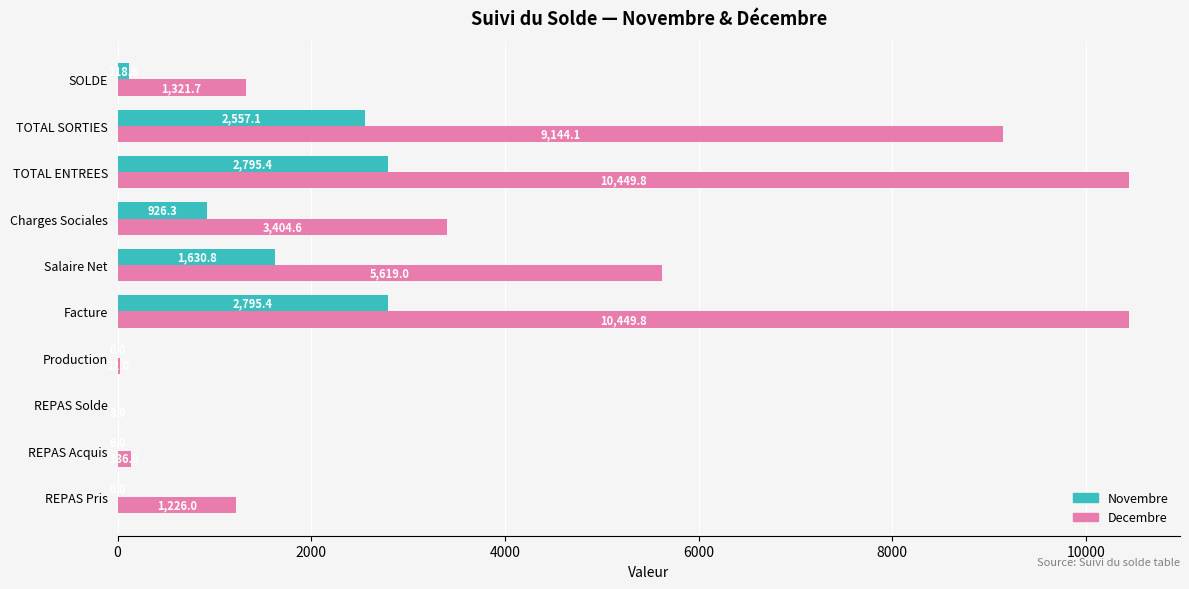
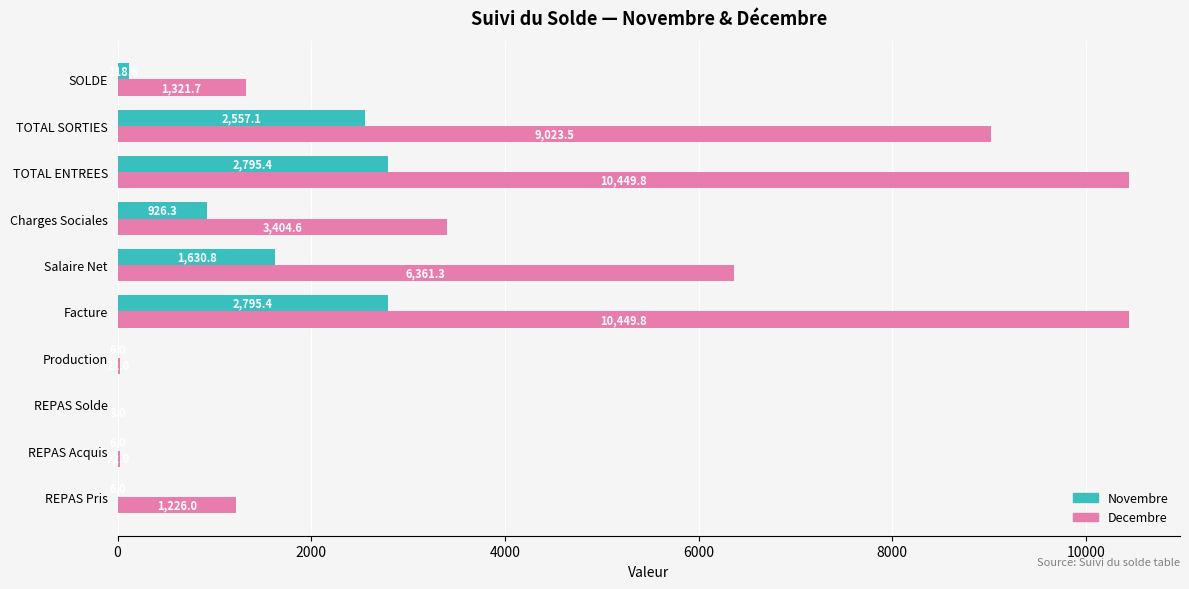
Decembre, TOTAL SORTIES: 9,144.1 -> 9,023.5
Decembre, Salaire Net: 5,619.0 -> 6,361.3
Decembre, REPAS Acquis: 100 -> 0
